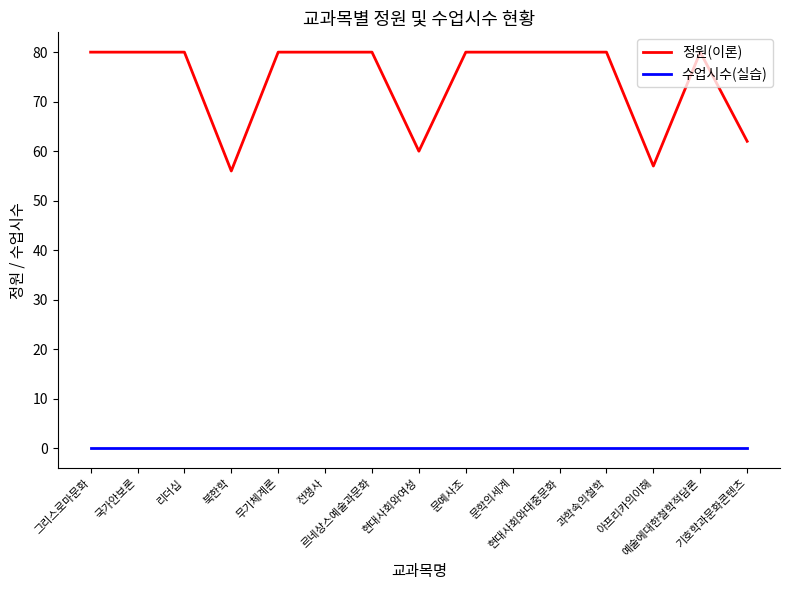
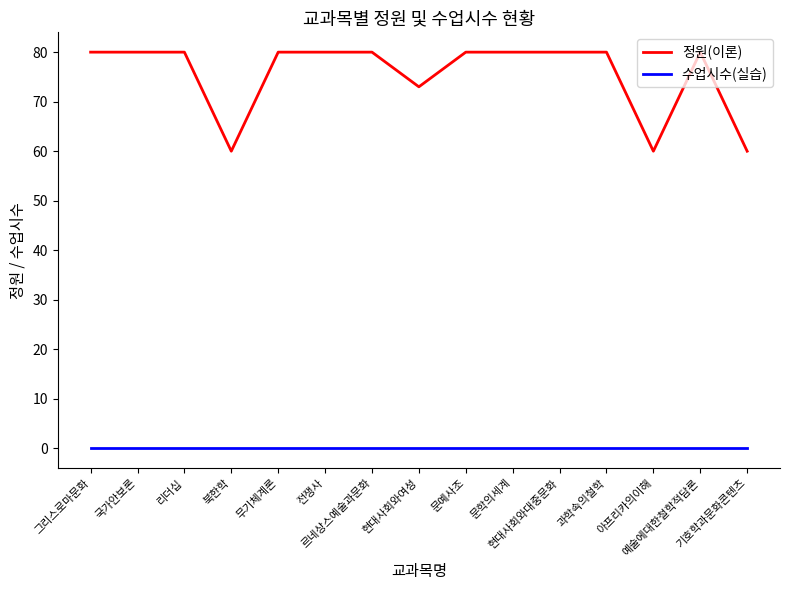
정원(이론), 북한학: 56 -> 60
정원(이론), 현대사회와여성: 60 -> 73
정원(이론), 아프리카의이해: 57 -> 60
정원(이론), 기호학과문화콘텐츠: 62 -> 60
